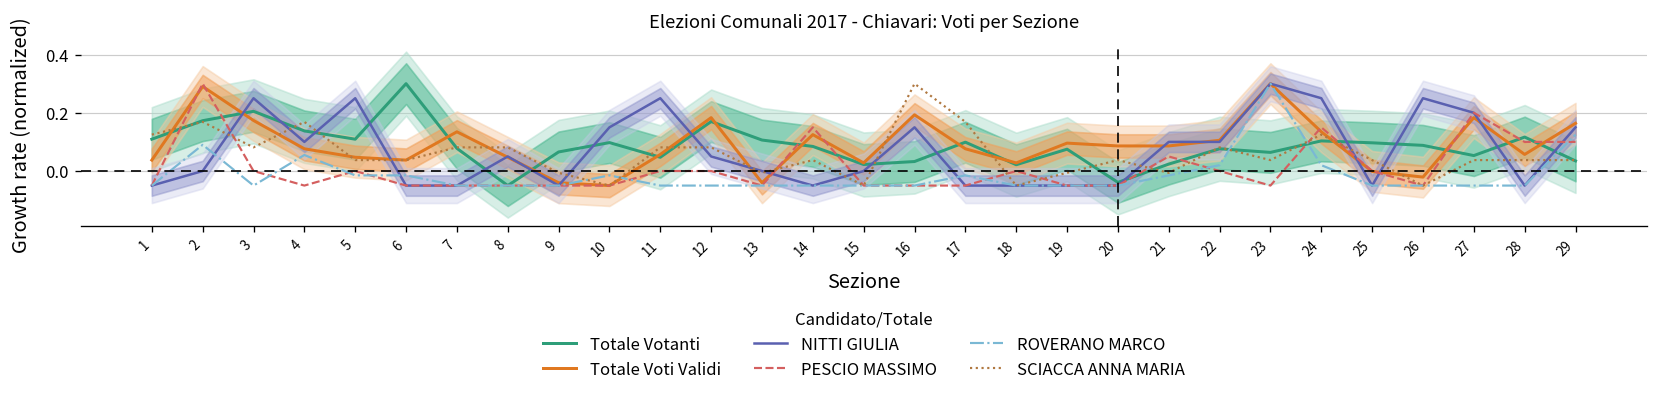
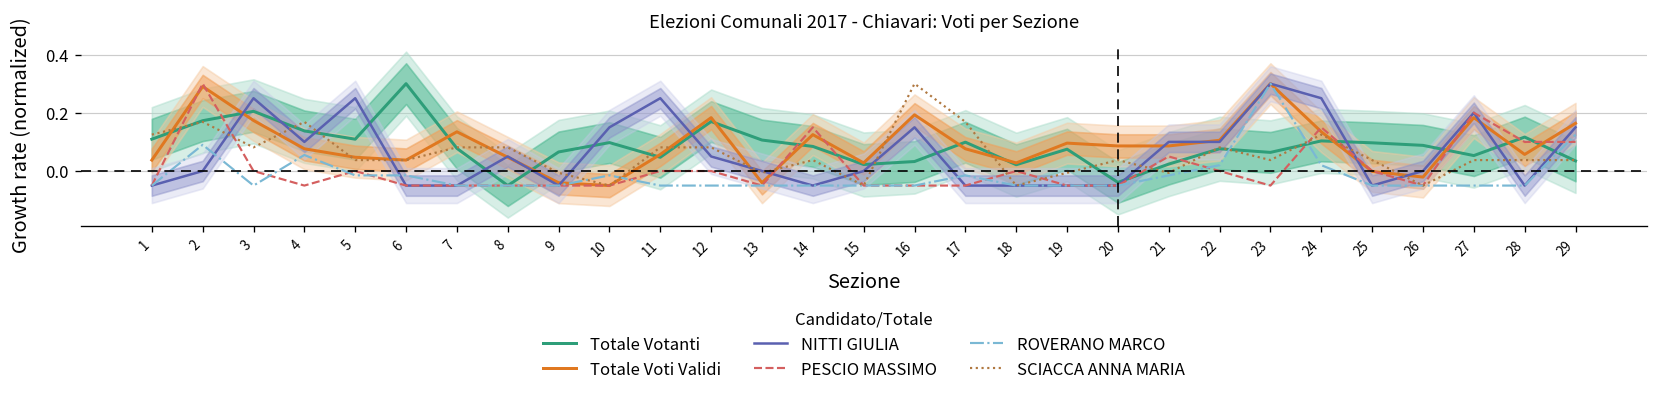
NITTI GIULIA, 26: 0.25 -> 0.00
